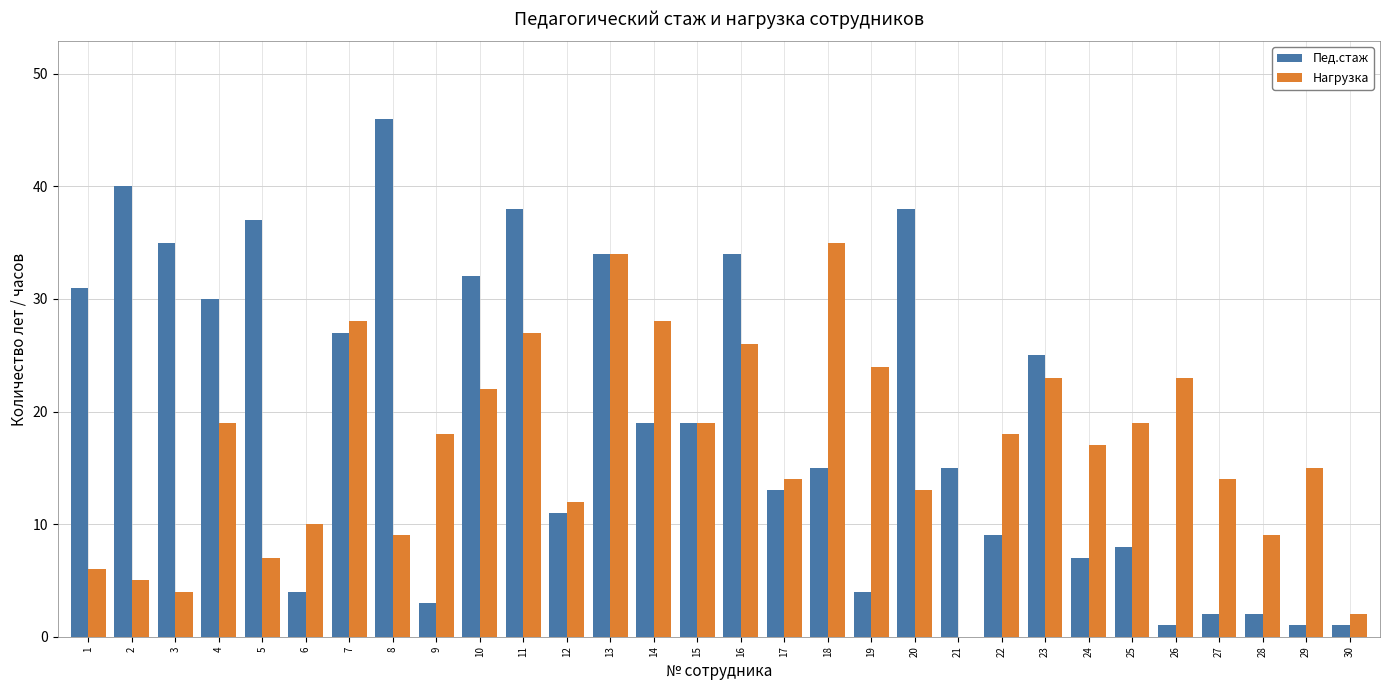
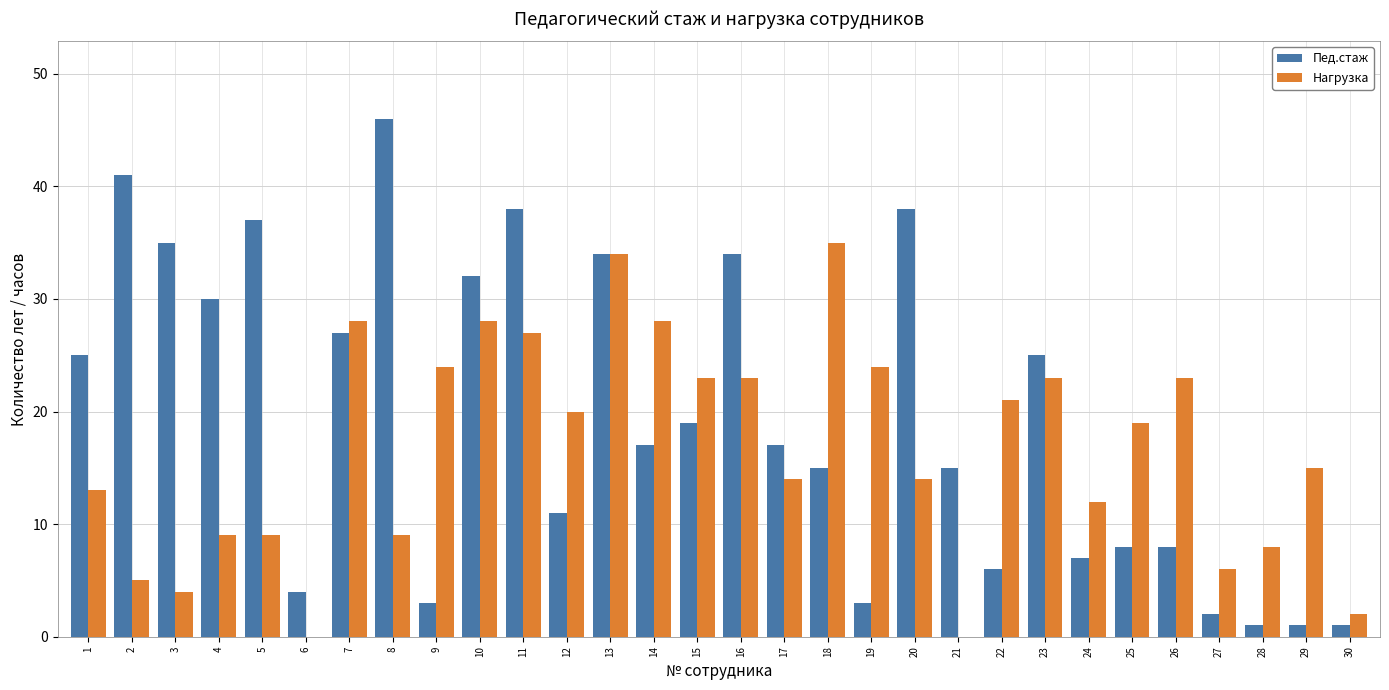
Пед.стаж, 1: 31 -> 25
Нагрузка, 1: 6 -> 13
Пед.стаж, 2: 40 -> 41
Нагрузка, 4: 19 -> 9
Нагрузка, 5: 7 -> 9
Нагрузка, 6: 10 -> 0
Нагрузка, 9: 18 -> 24
Нагрузка, 10: 22 -> 28
Нагрузка, 12: 12 -> 20
Пед.стаж, 14: 19 -> 17
Нагрузка, 15: 19 -> 23
Нагрузка, 16: 26 -> 23
Пед.стаж, 17: 13 -> 17
Пед.стаж, 19: 4 -> 3
Нагрузка, 20: 13 -> 14
Пед.стаж, 22: 9 -> 6
Нагрузка, 22: 18 -> 21
Нагрузка, 24: 17 -> 12
Пед.стаж, 26: 1 -> 8
Нагрузка, 27: 14 -> 6
Пед.стаж, 28: 2 -> 1
Нагрузка, 28: 9 -> 8
